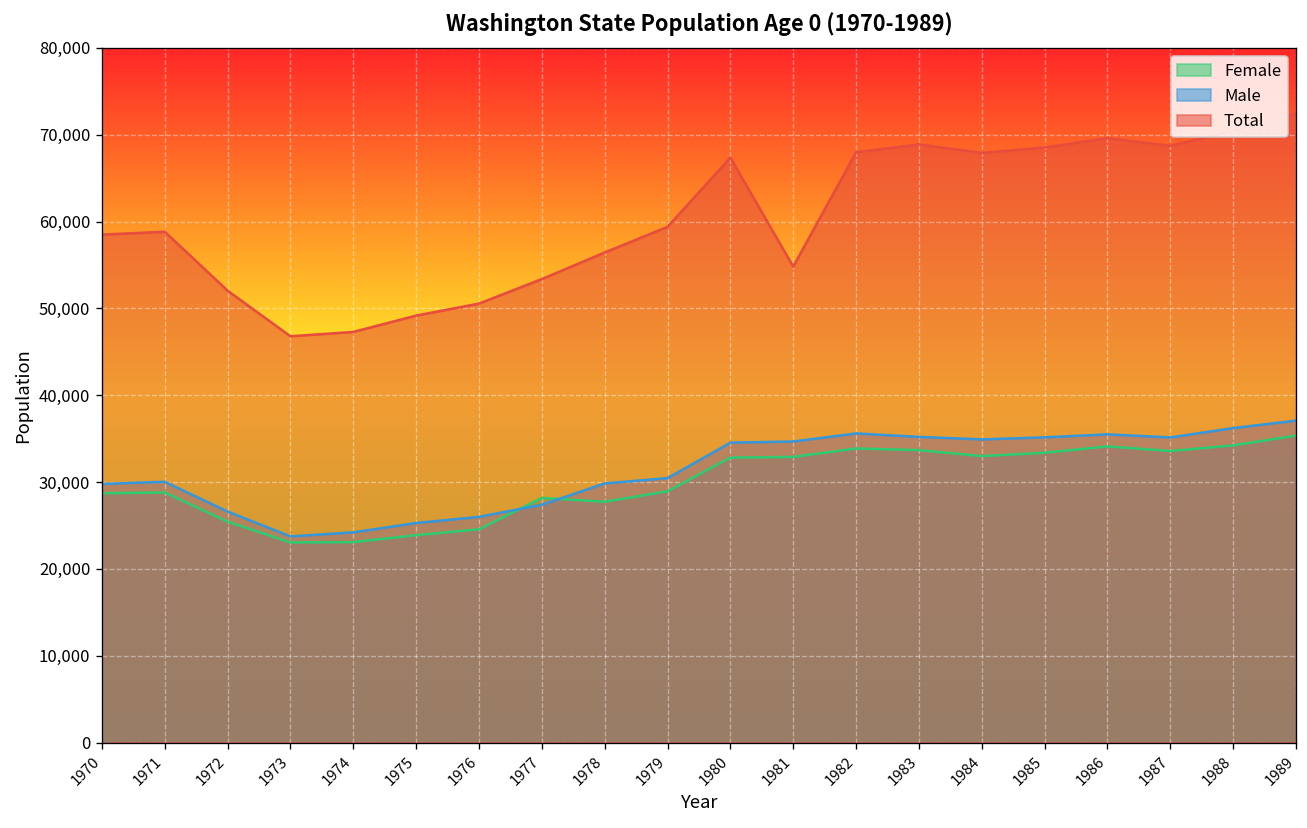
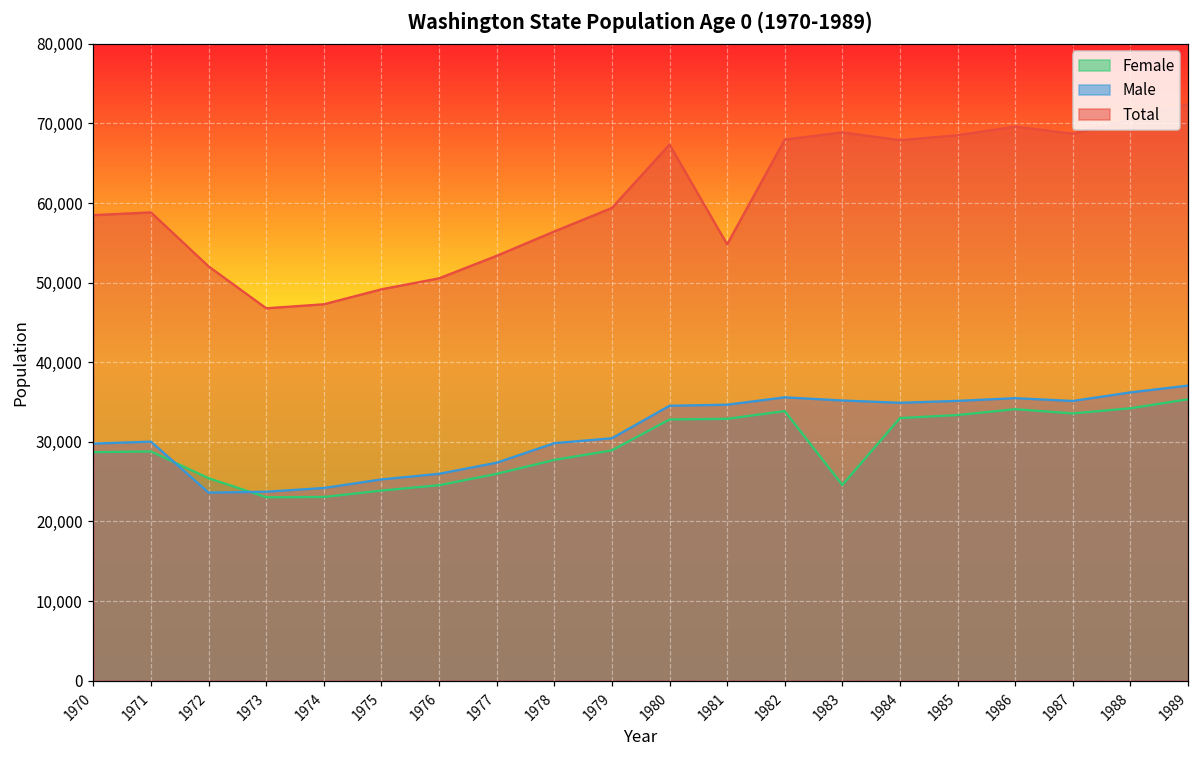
Male, 1972: 27,000 -> 24,000
Female, 1977: 28,000 -> 26,000
Female, 1983: 34,000 -> 25,000
